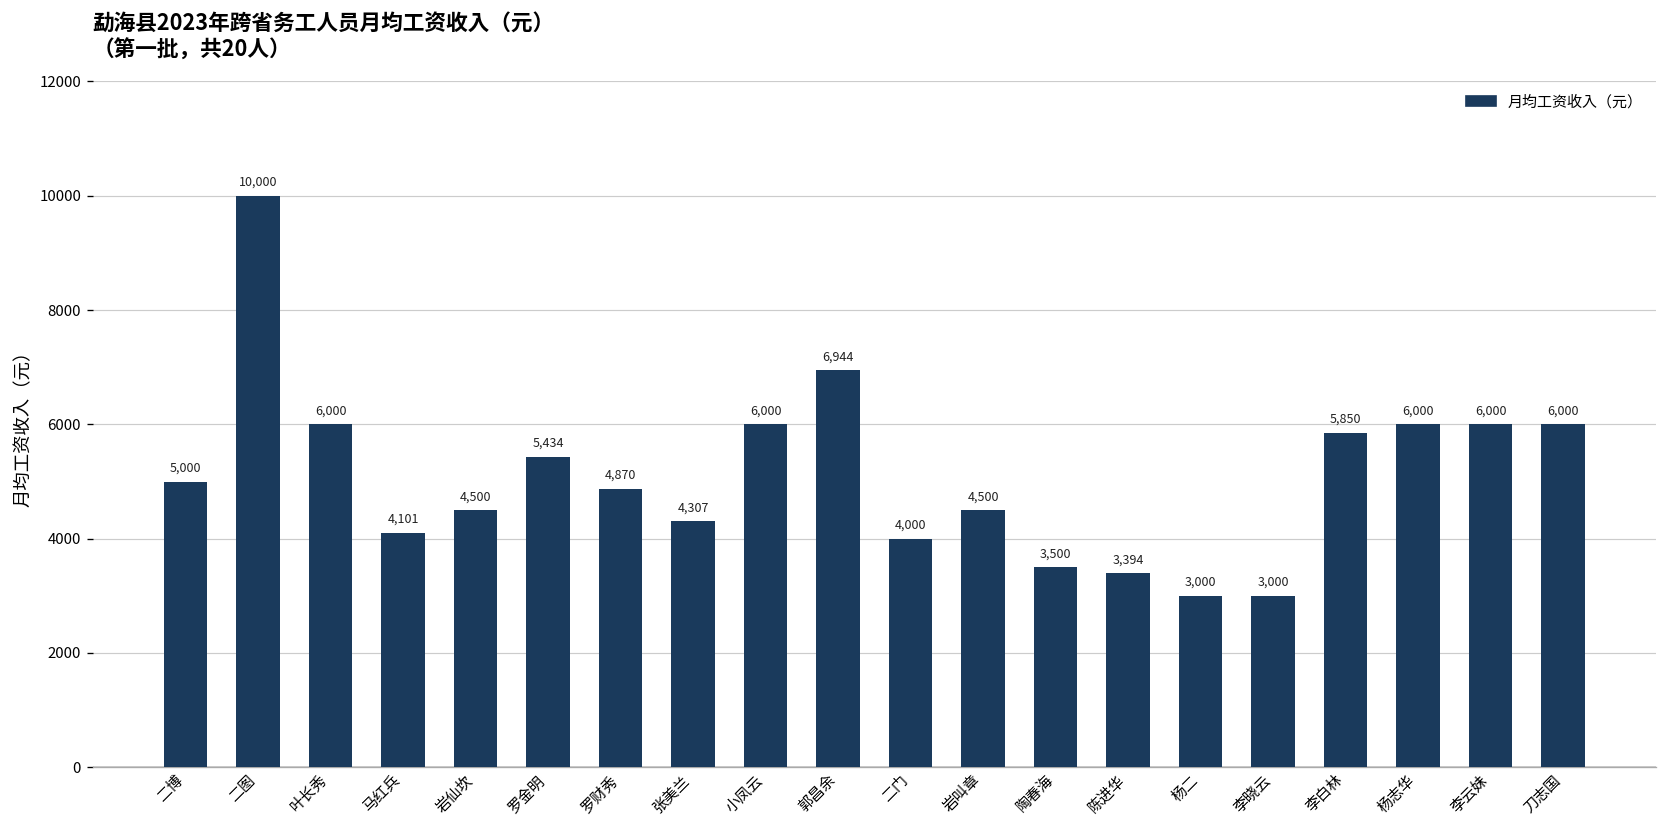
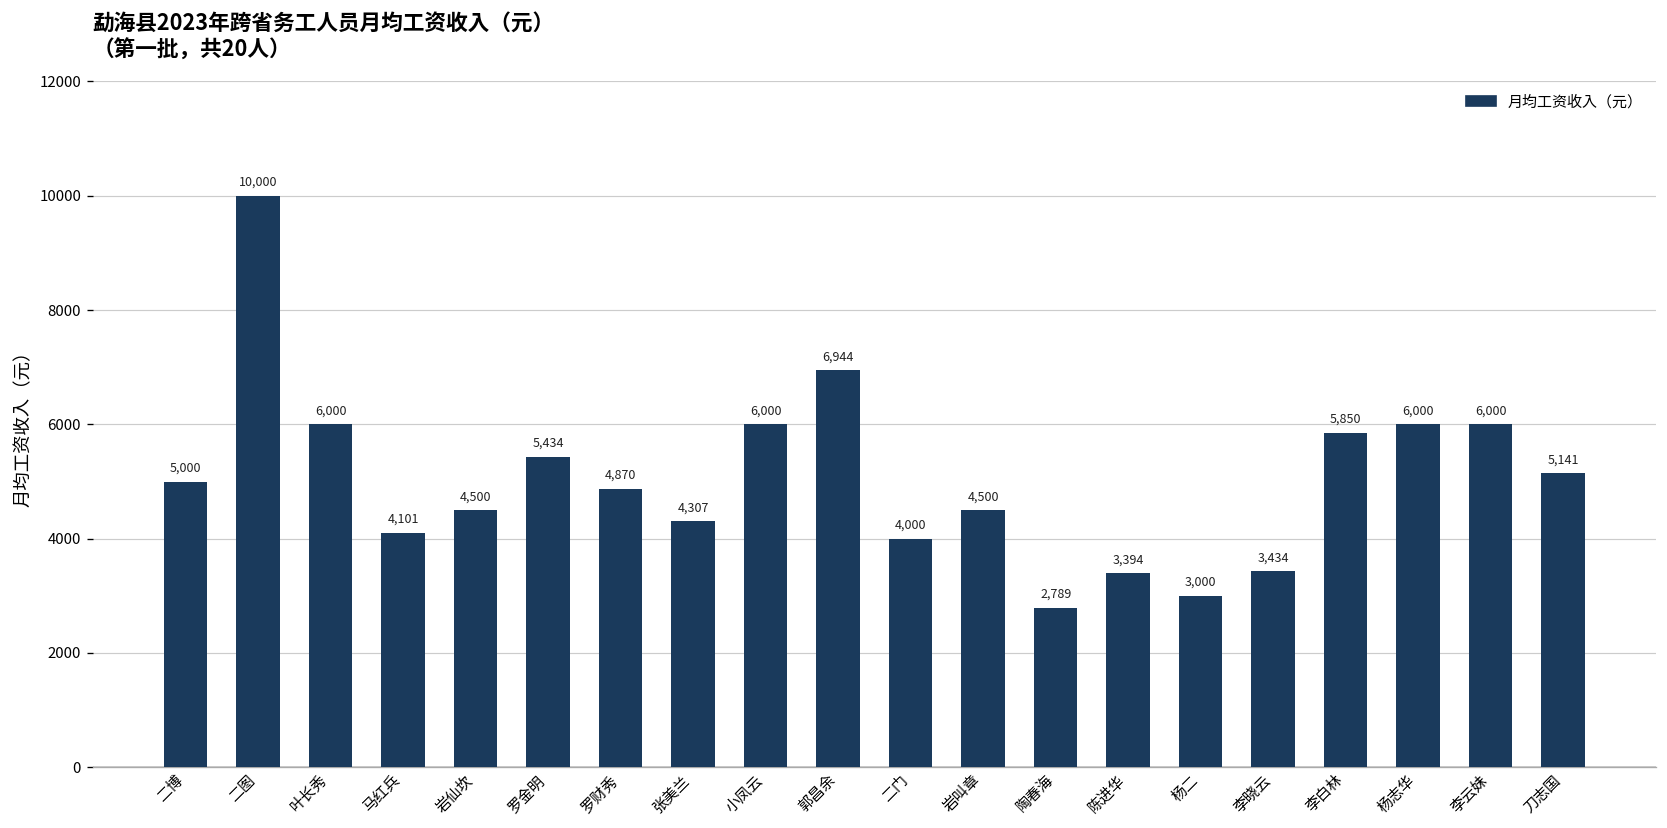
陶春海: 3,500 -> 2,789
李晓云: 3,000 -> 3,434
刀志国: 6,000 -> 5,141
